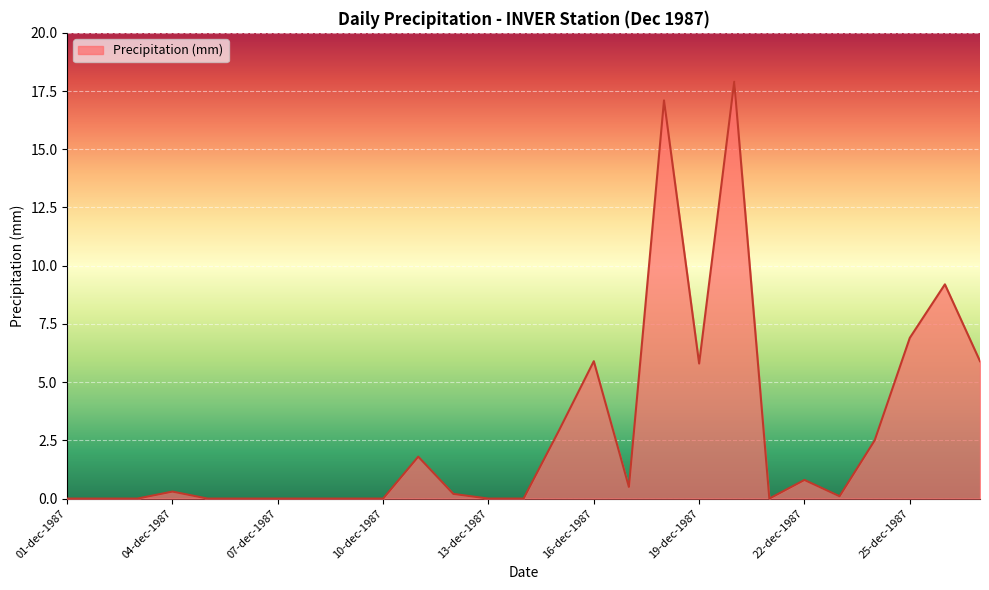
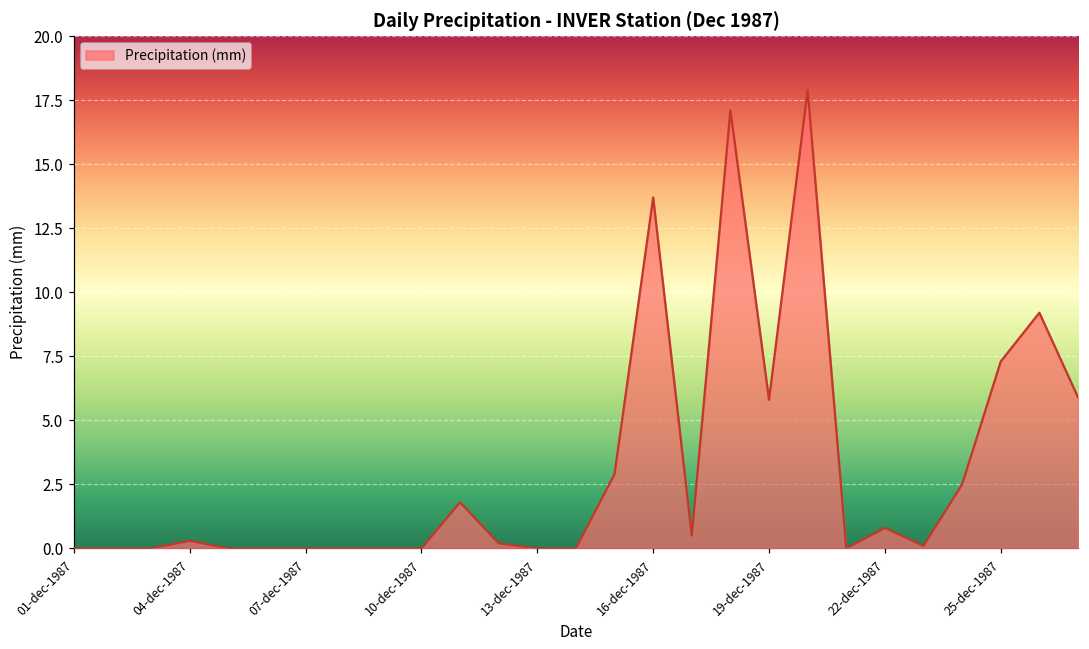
16-dec-1987: 5.9 -> 13.7
25-dec-1987: 6.9 -> 7.3
